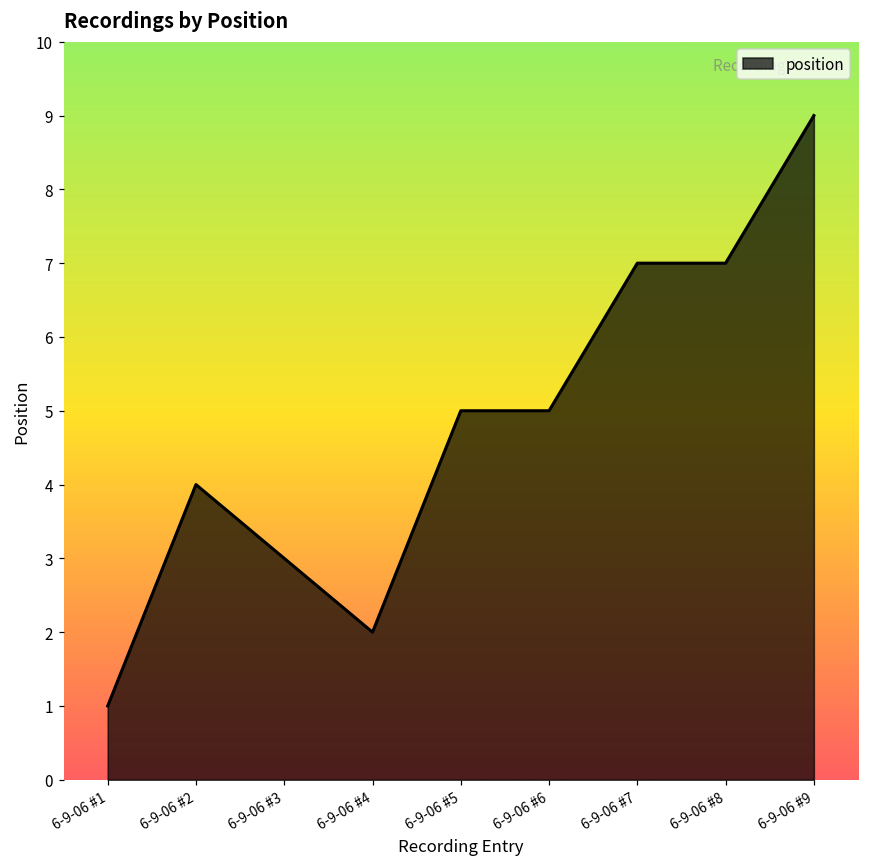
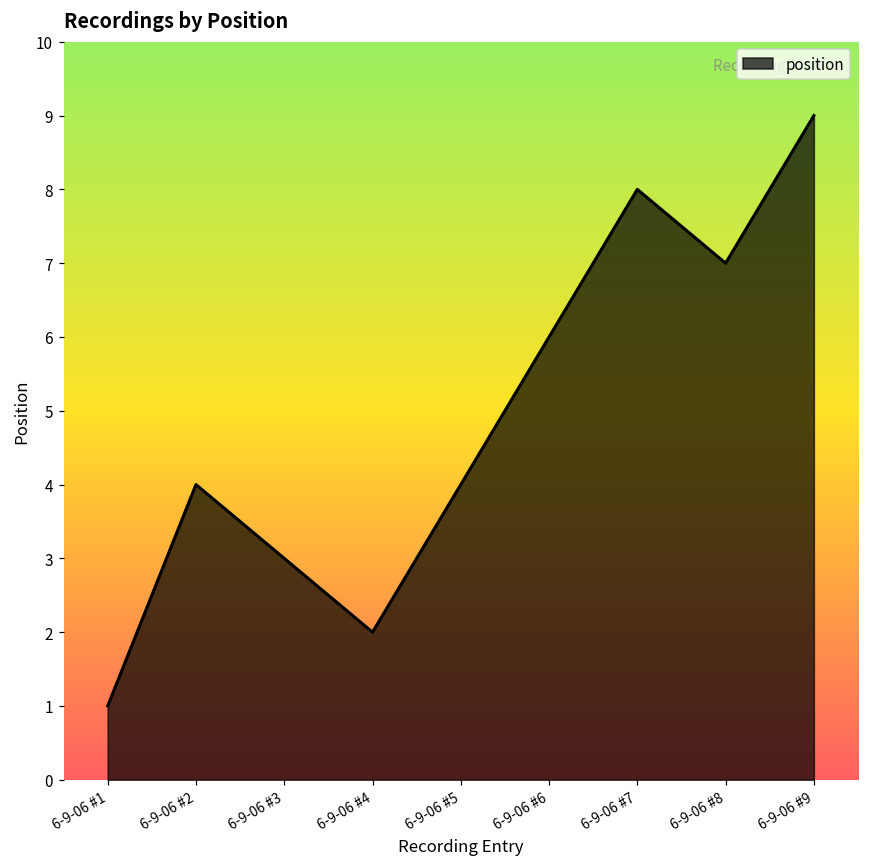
6-9-06 #5: 5 -> 4
6-9-06 #6: 5 -> 6
6-9-06 #7: 7 -> 8
